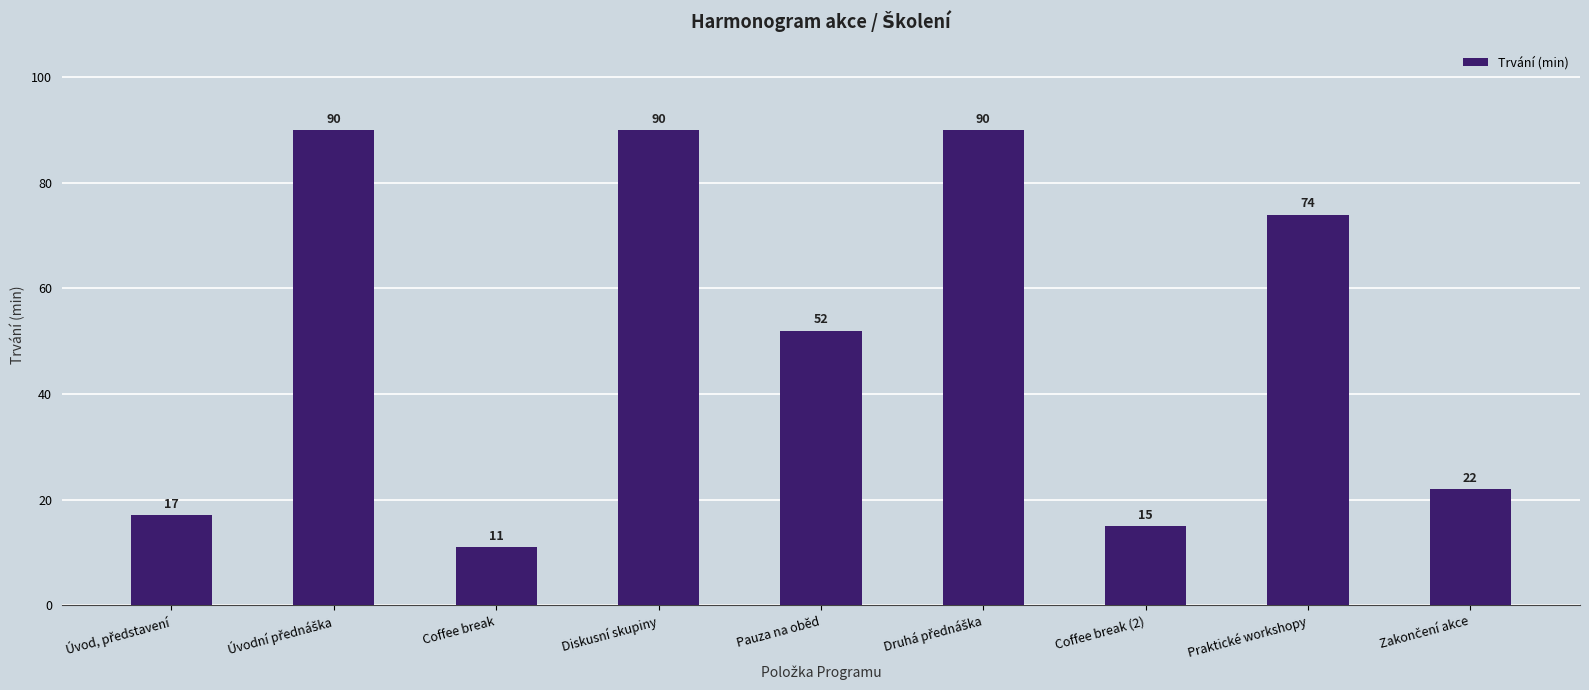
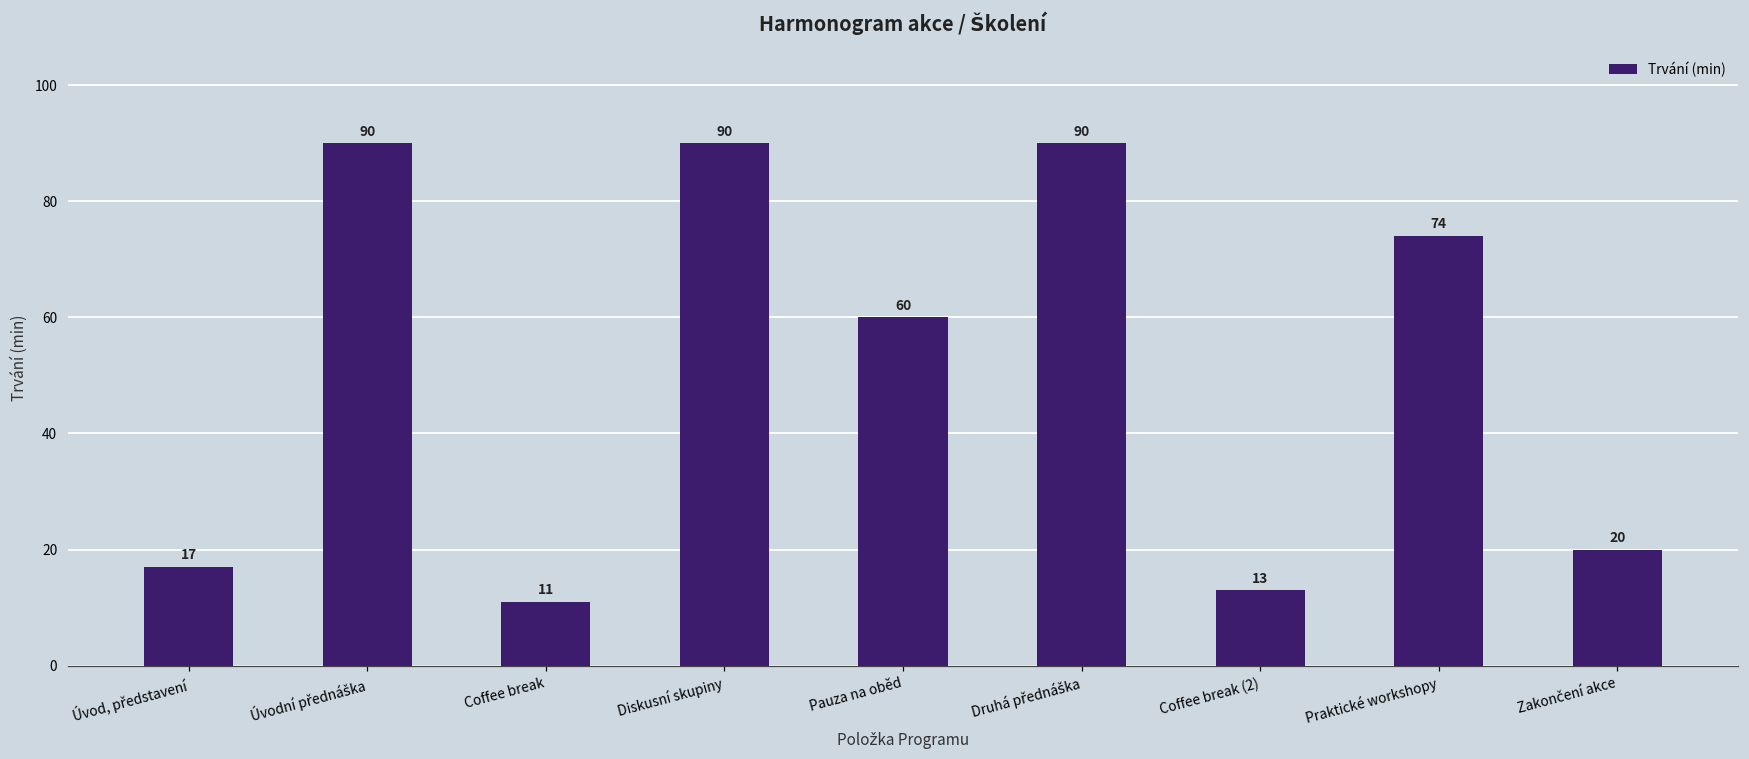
Pauza na oběd: 52 -> 60
Coffee break (2): 15 -> 13
Zakončení akce: 22 -> 20
